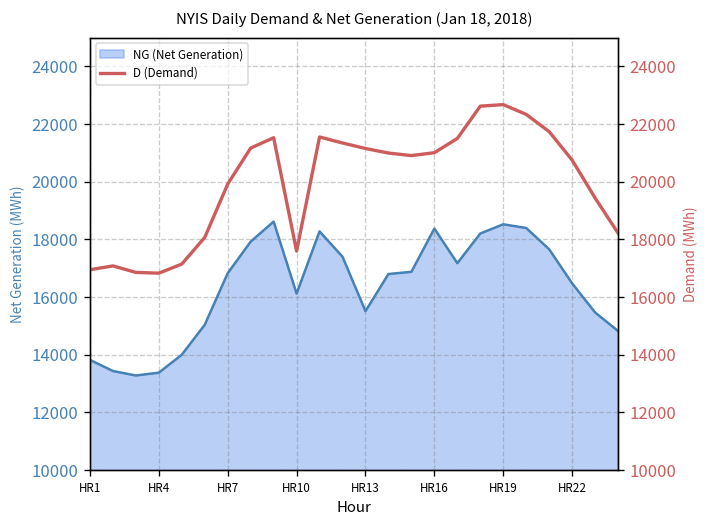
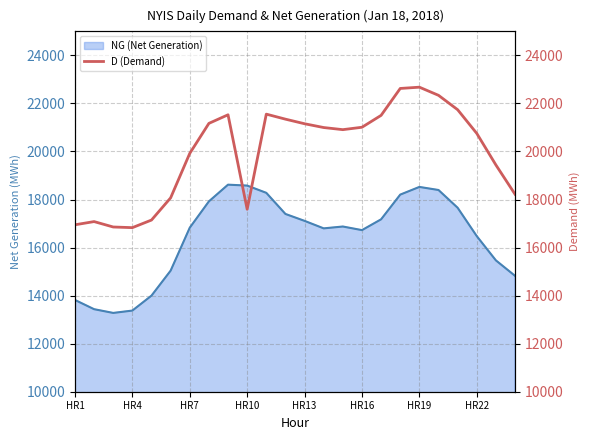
NG (Net Generation), HR10: 16100 -> 18600
NG (Net Generation), HR13: 15500 -> 17100
NG (Net Generation), HR16: 18400 -> 16700
